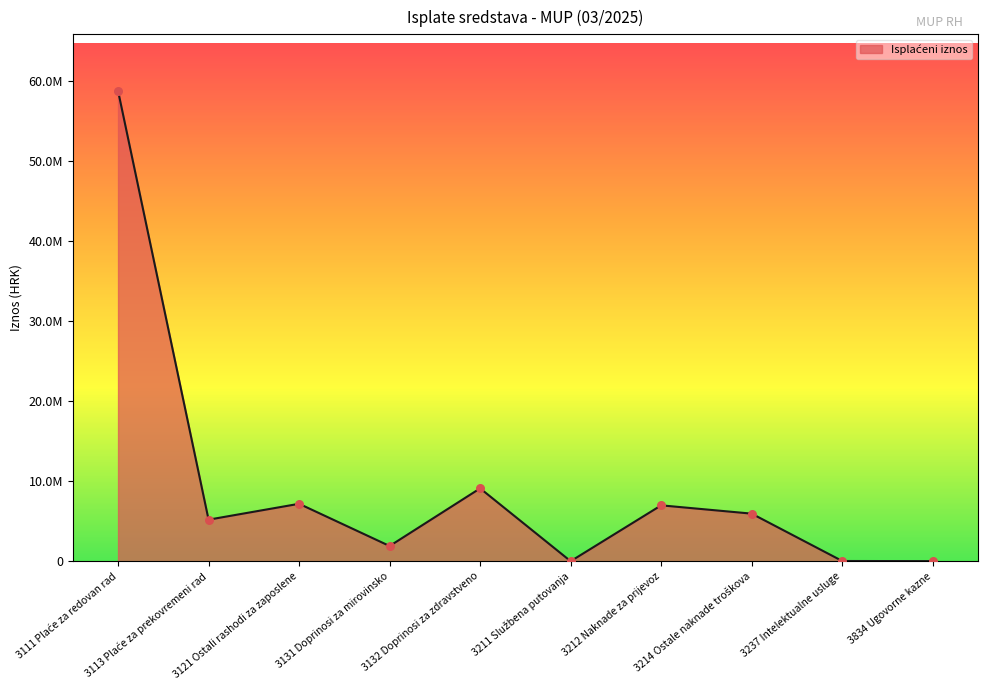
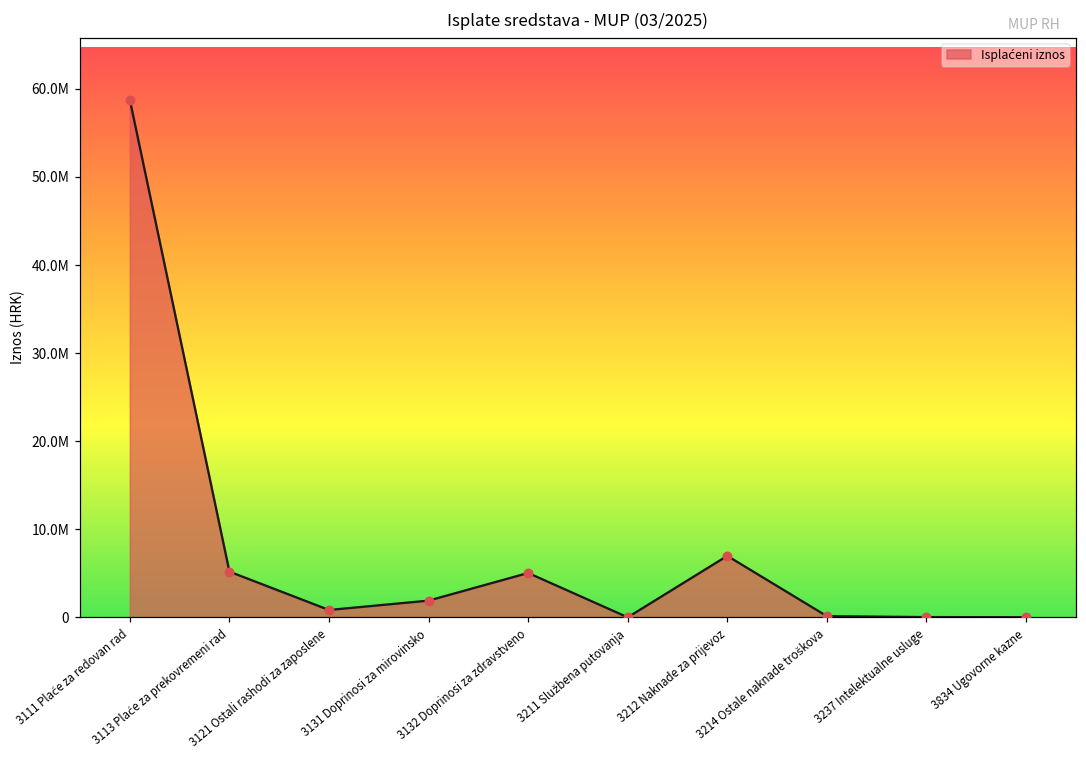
3121 Ostali rashodi za zaposlene: 7000000 -> 1000000
3132 Doprinosi za zdravstveno: 9000000 -> 5000000
3214 Ostale naknade troškova: 6000000 -> 0
